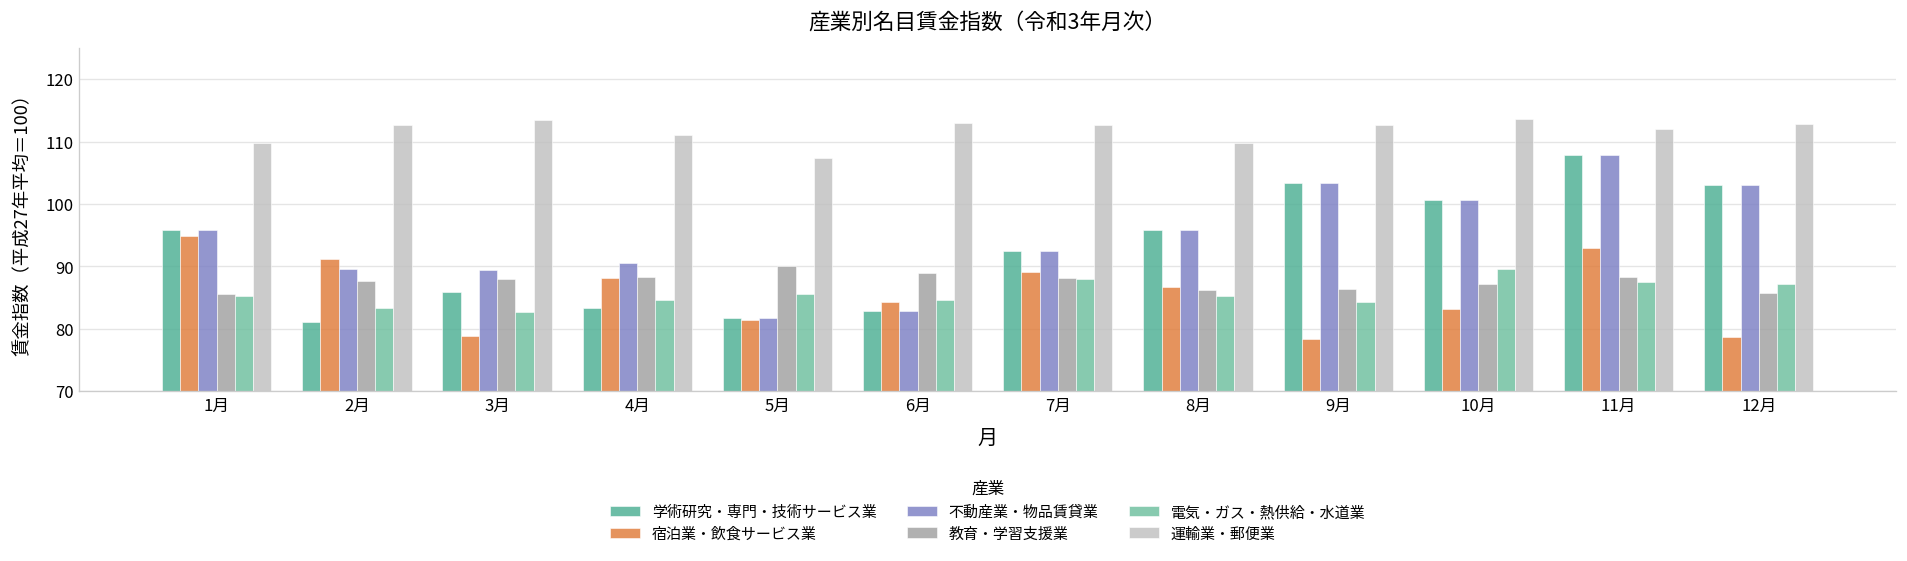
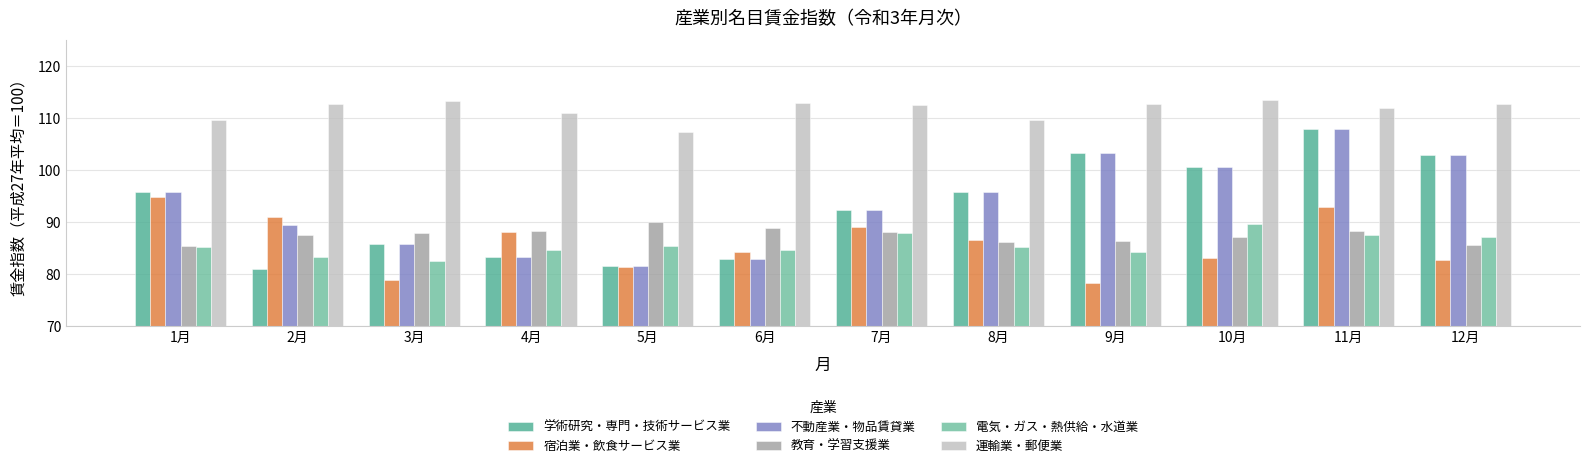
不動産業・物品賃貸業, 3月: 89 -> 86
不動産業・物品賃貸業, 4月: 91 -> 83
宿泊業・飲食サービス業, 12月: 79 -> 83
